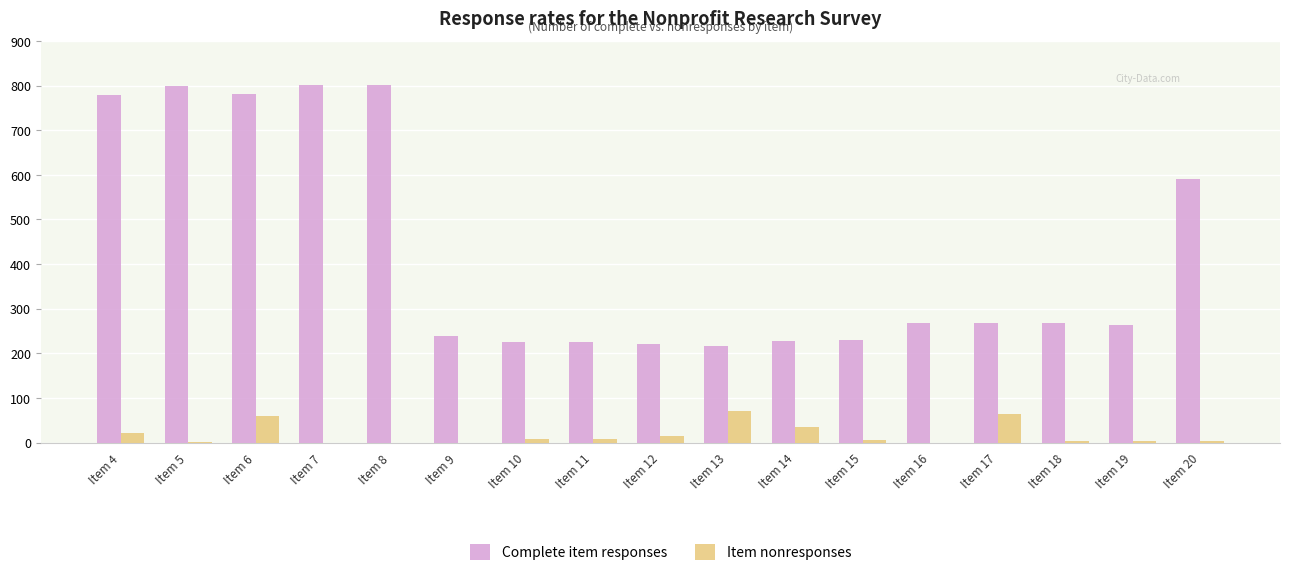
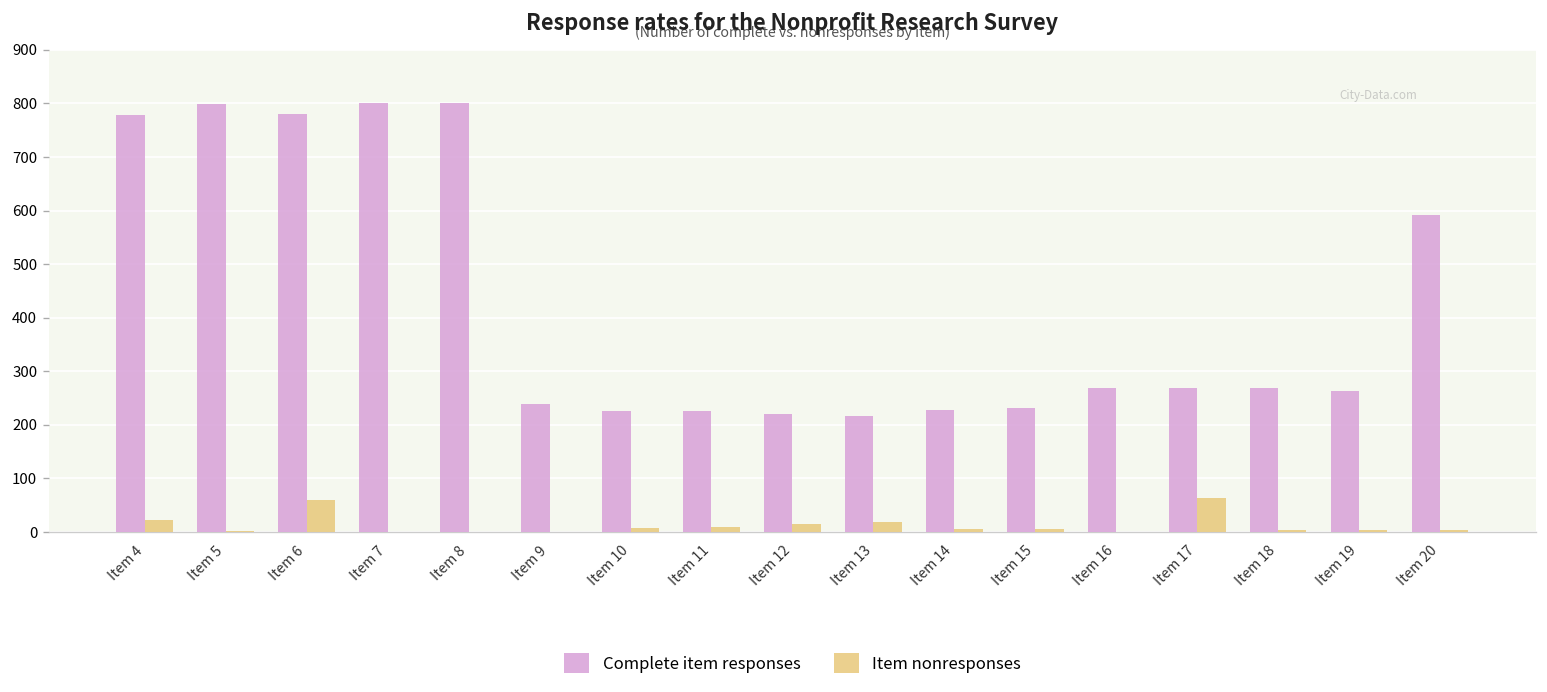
Item nonresponses, Item 13: 70 -> 20
Item nonresponses, Item 14: 40 -> 10
